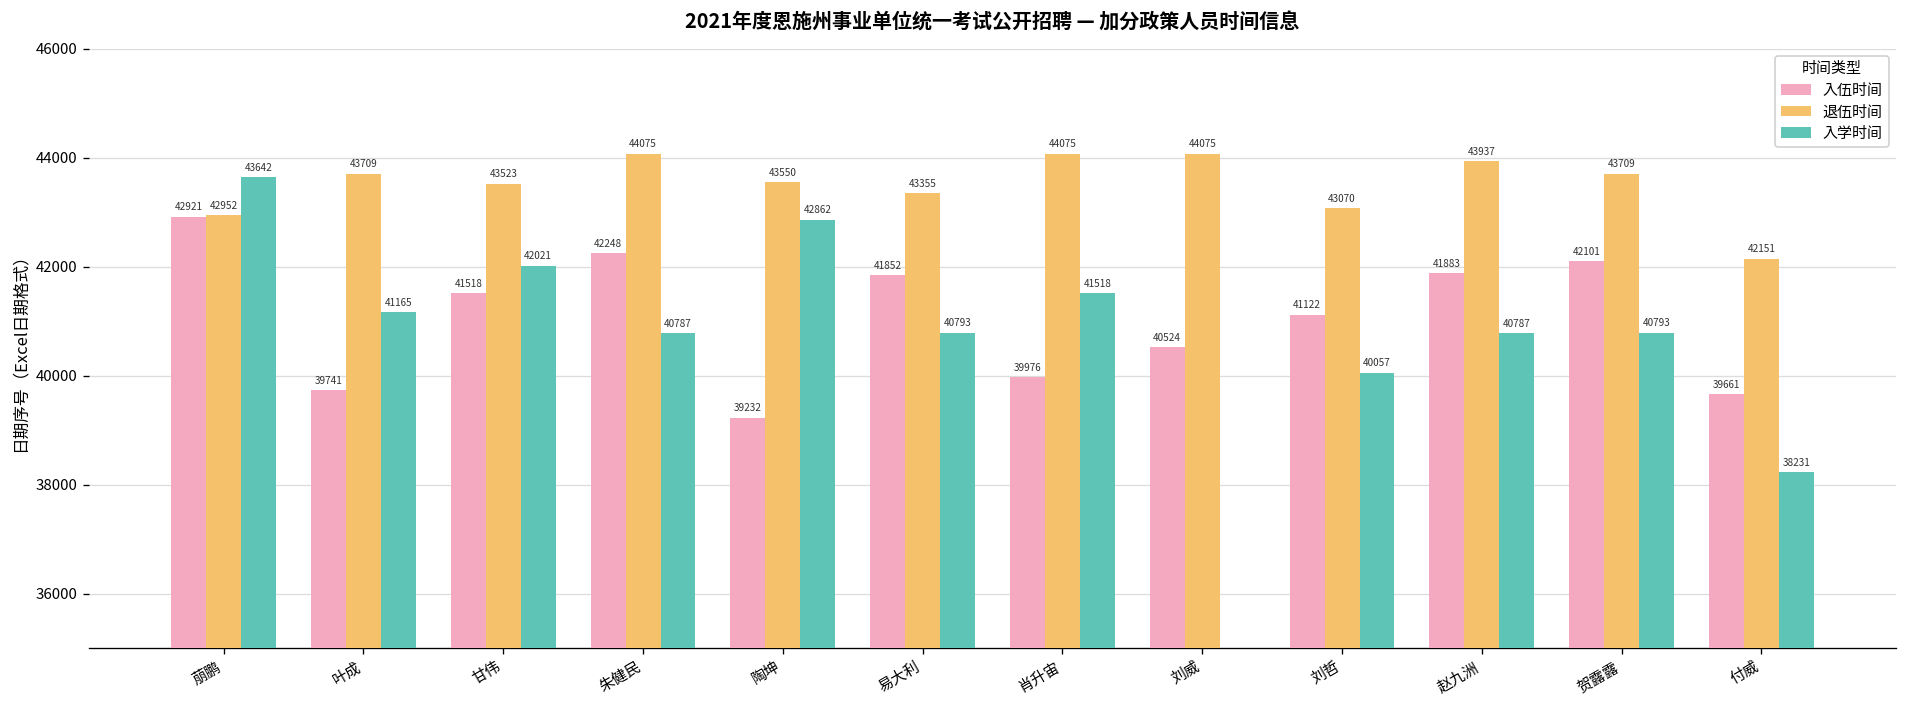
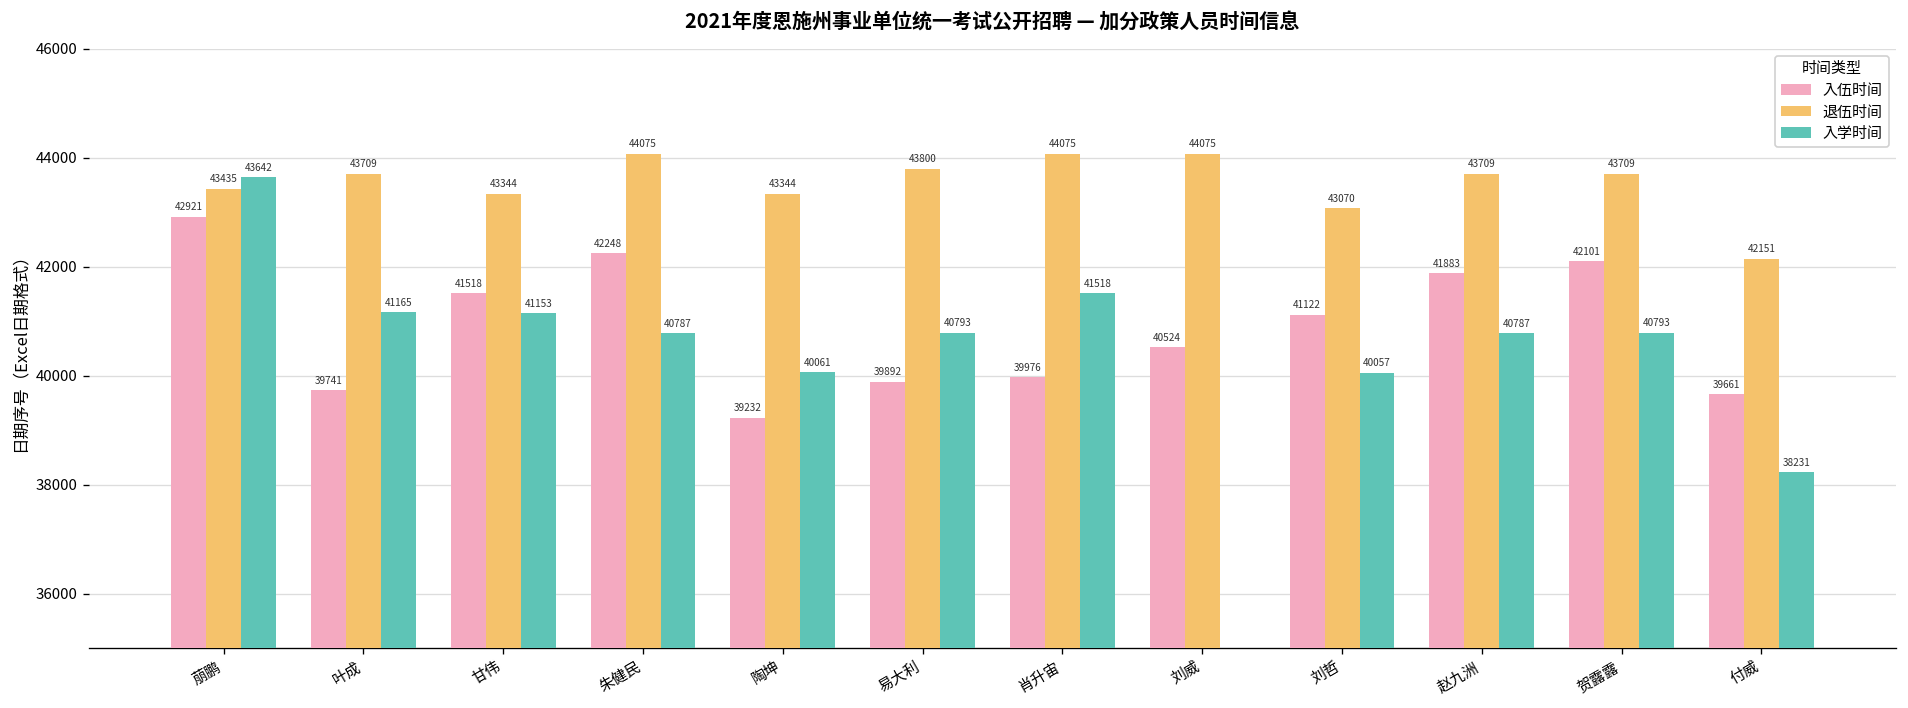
退伍时间, 萠鹏: 42952 -> 43435
退伍时间, 甘伟: 43523 -> 43344
入学时间, 甘伟: 42021 -> 41153
退伍时间, 陶坤: 43550 -> 43344
入学时间, 陶坤: 42862 -> 40061
入伍时间, 易大利: 41852 -> 39892
退伍时间, 易大利: 43355 -> 43800
退伍时间, 赵九洲: 43937 -> 43709
